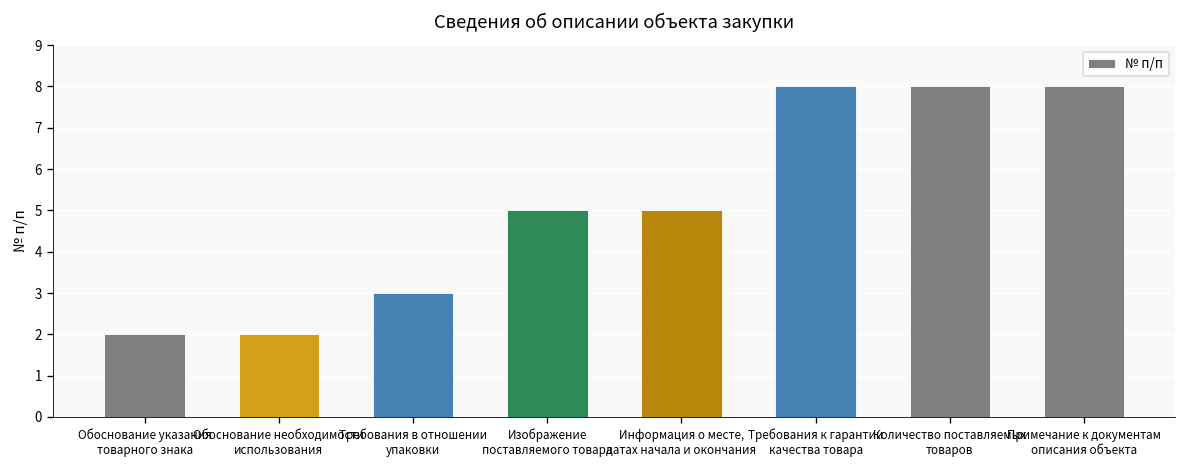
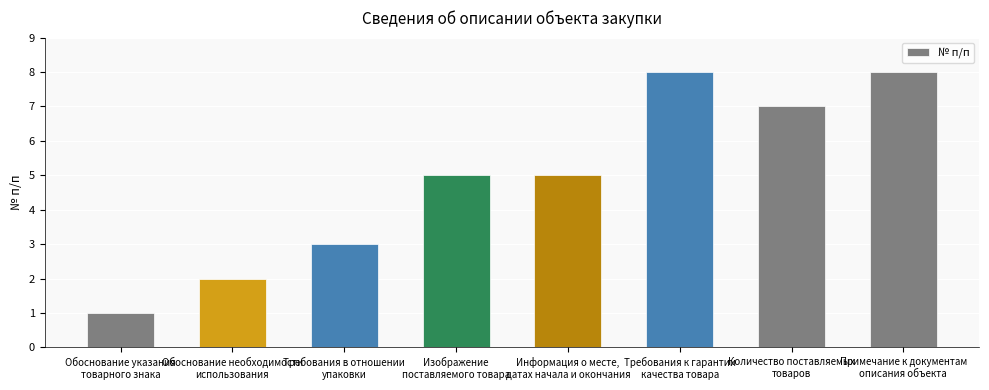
Обоснование указания товарного знака: 2 -> 1
Количество поставляемых товаров: 8 -> 7
